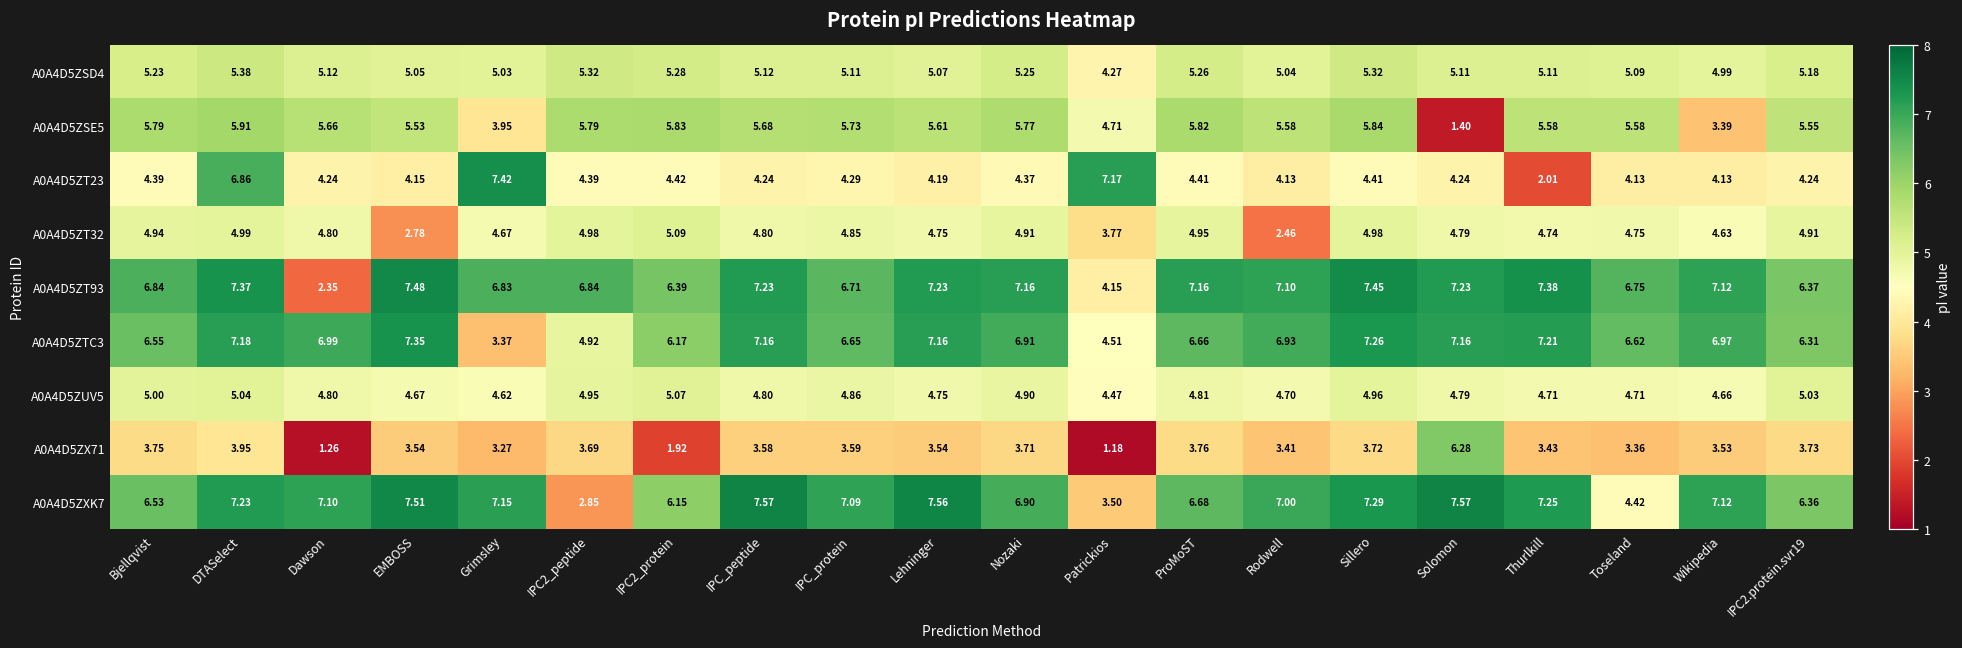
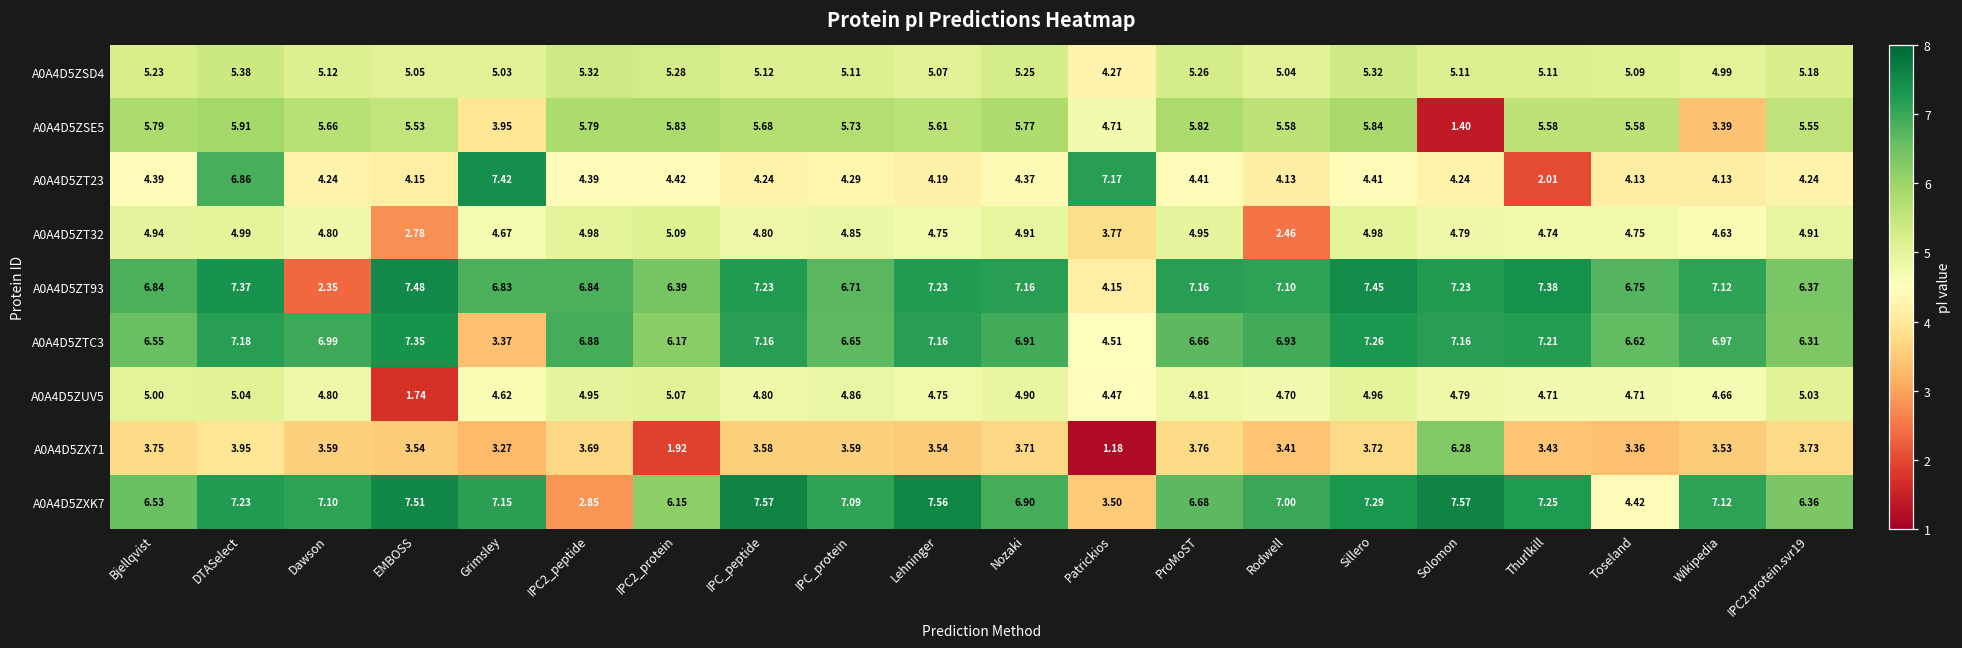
A0A4D5ZTC3, IPC2_peptide: 4.92 -> 6.88
A0A4D5ZUV5, EMBOSS: 4.67 -> 1.74
A0A4D5ZX71, Dawson: 1.26 -> 3.59
